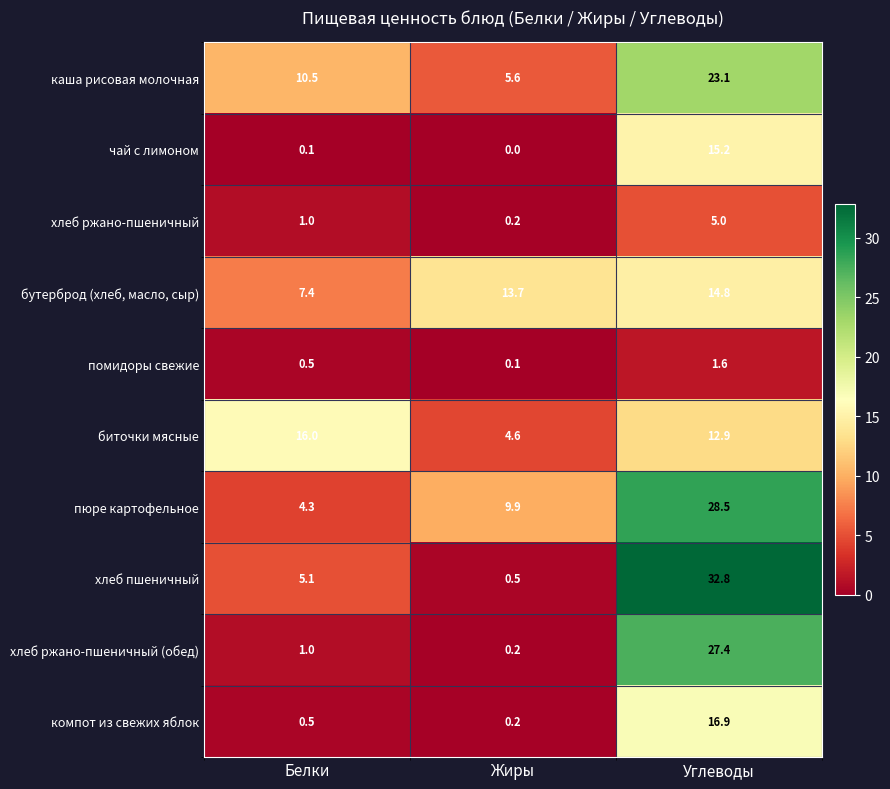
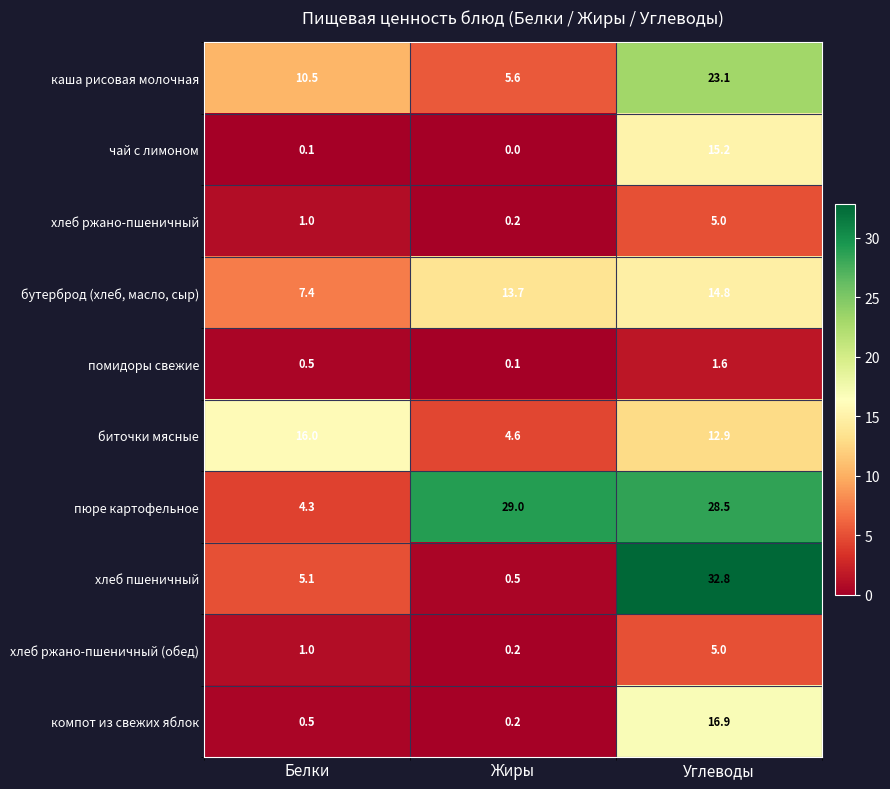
пюре картофельное, Жиры: 9.9 -> 29.0
хлеб ржано-пшеничный (обед), Углеводы: 27.4 -> 5.0
